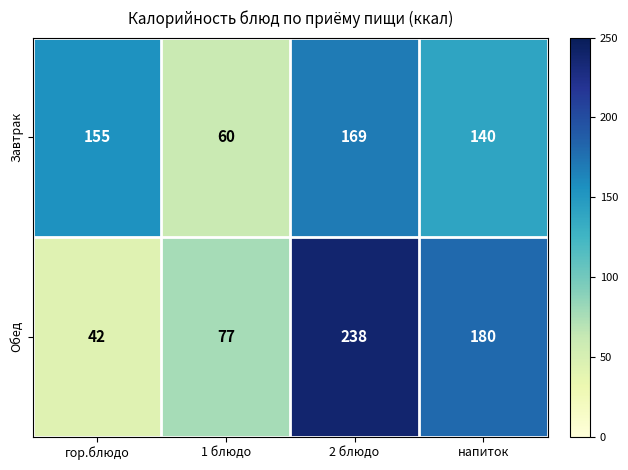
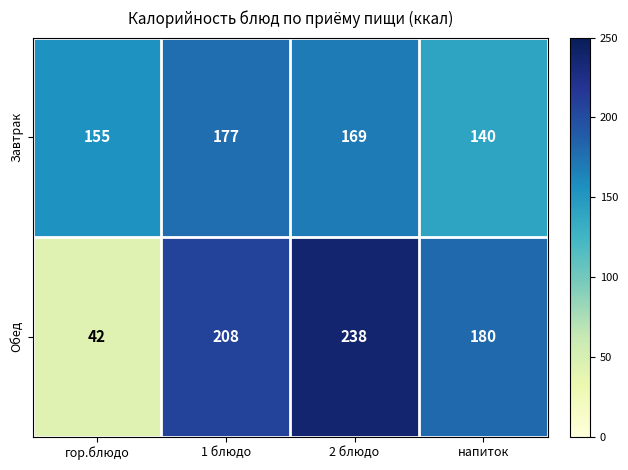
Завтрак, 1 блюдо: 60 -> 177
Обед, 1 блюдо: 77 -> 208
